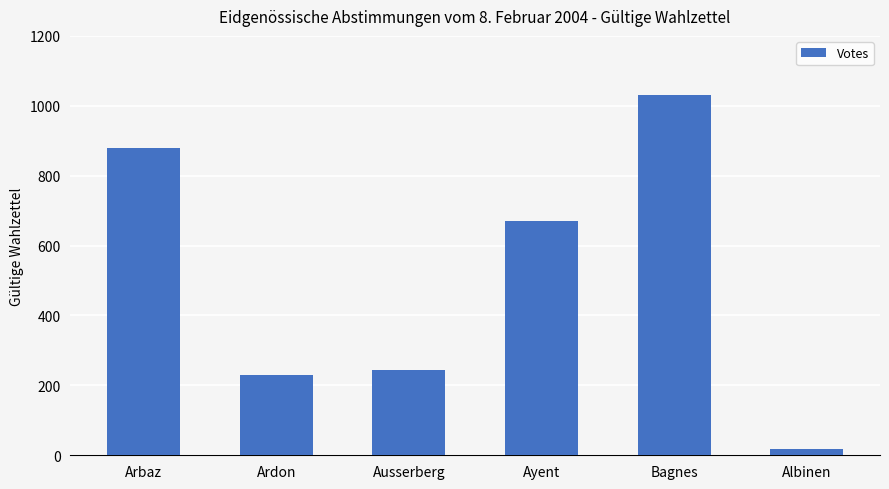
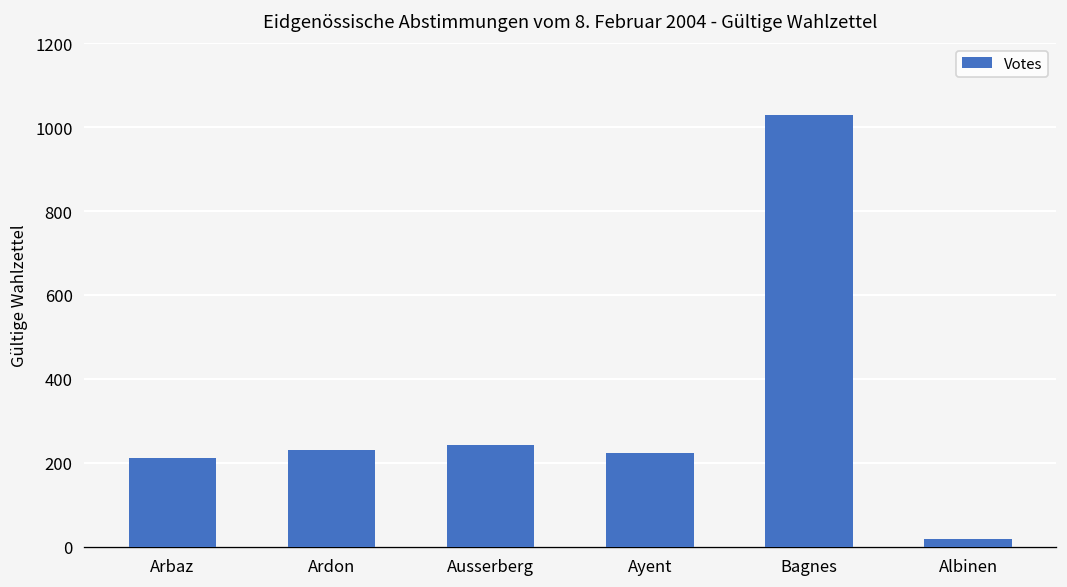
Arbaz: 880 -> 210
Ayent: 670 -> 220
